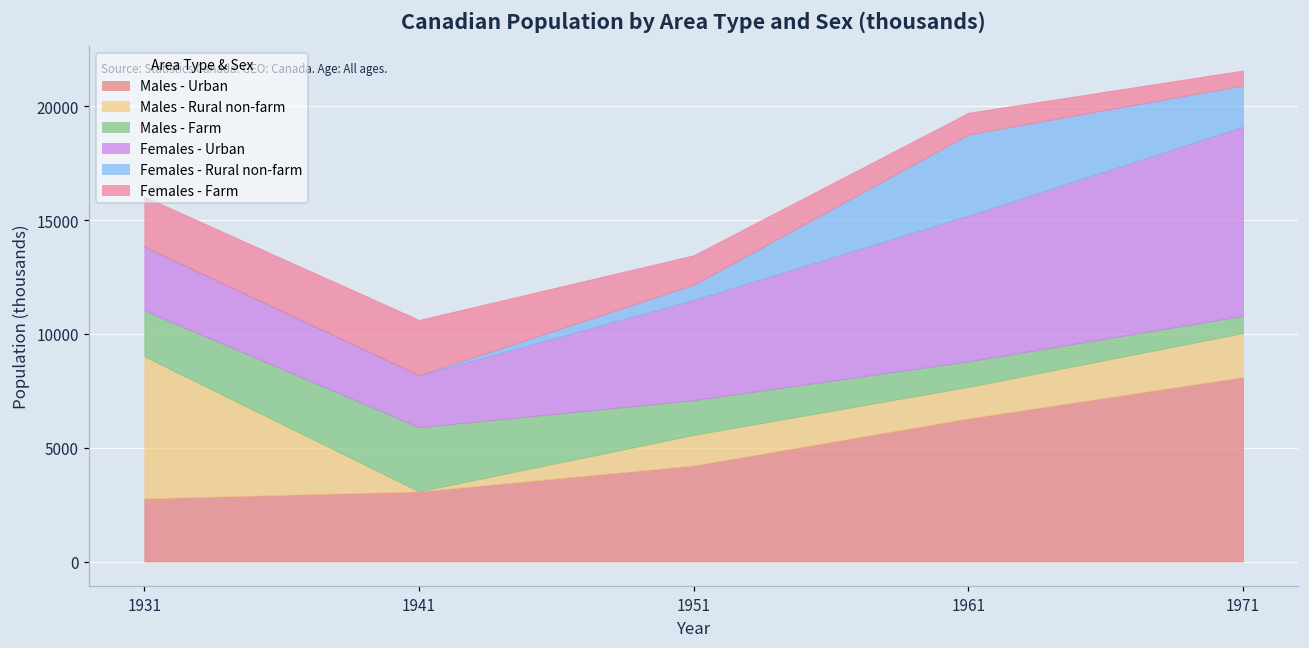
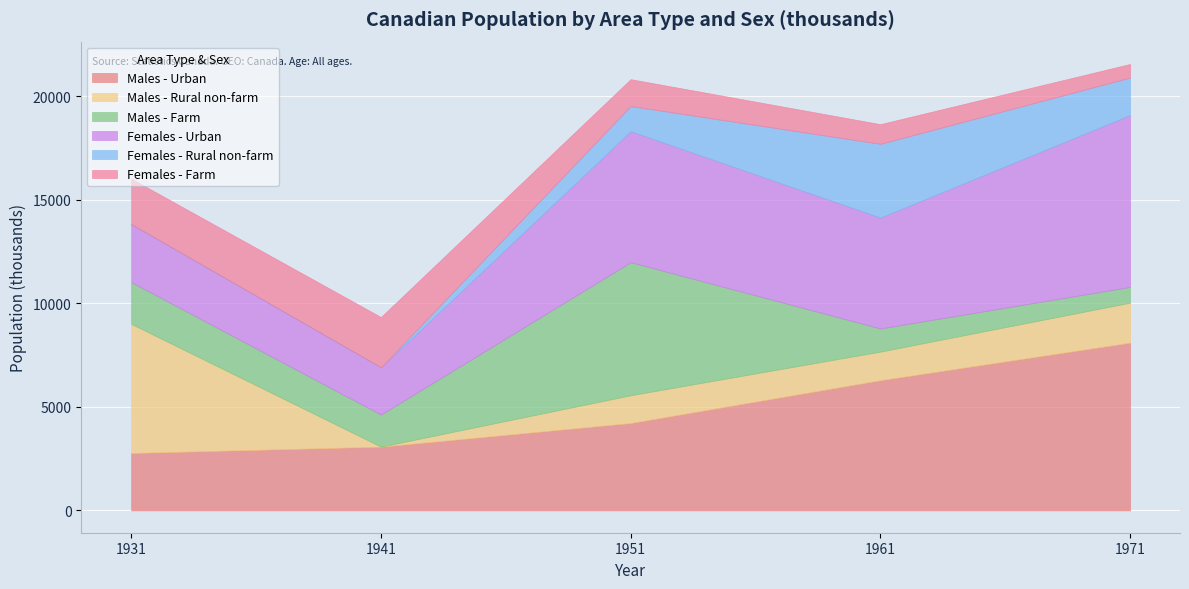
Males - Farm, 1941: 2800 -> 1600
Males - Farm, 1951: 1500 -> 6400
Females - Urban, 1951: 4400 -> 6300
Females - Rural non-farm, 1951: 700 -> 1200
Females - Urban, 1961: 6400 -> 5400
